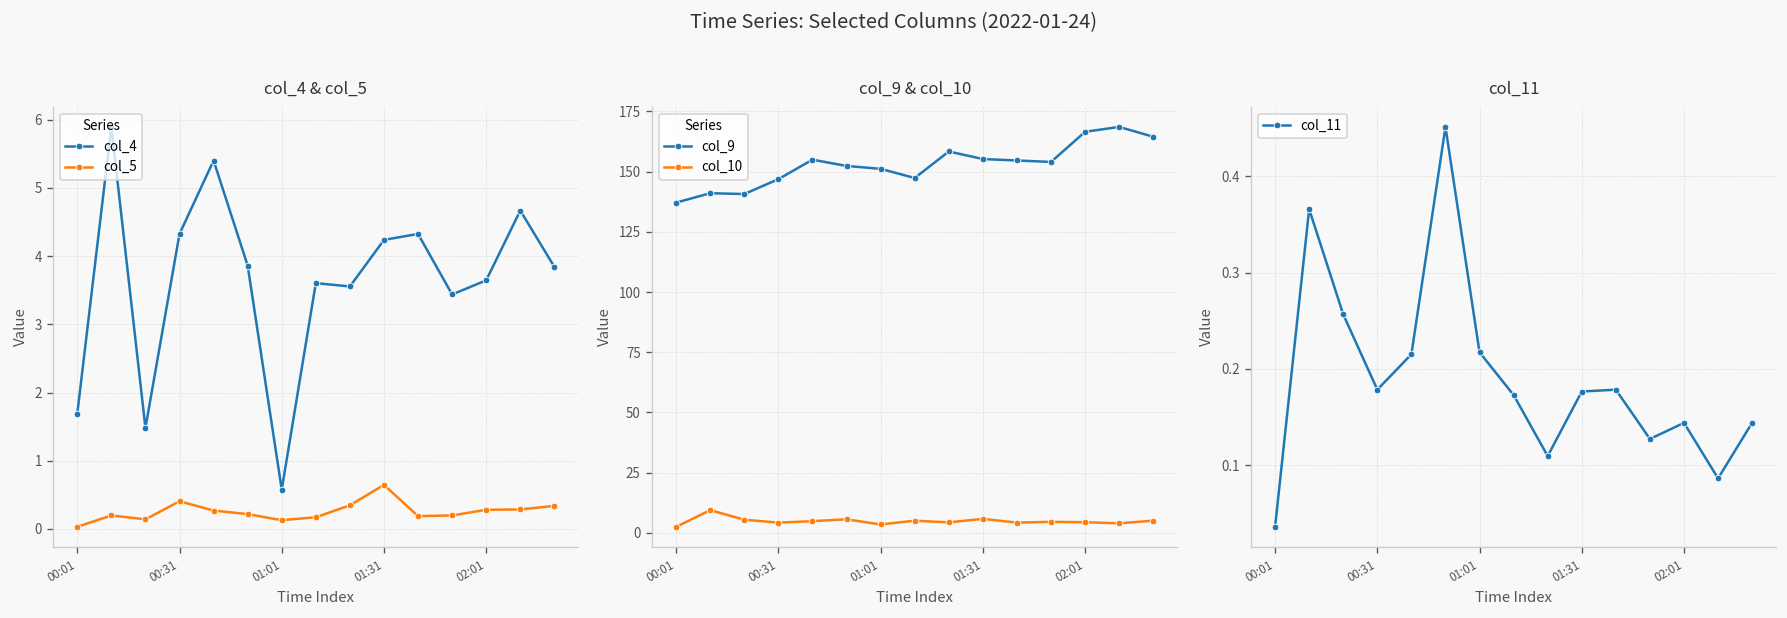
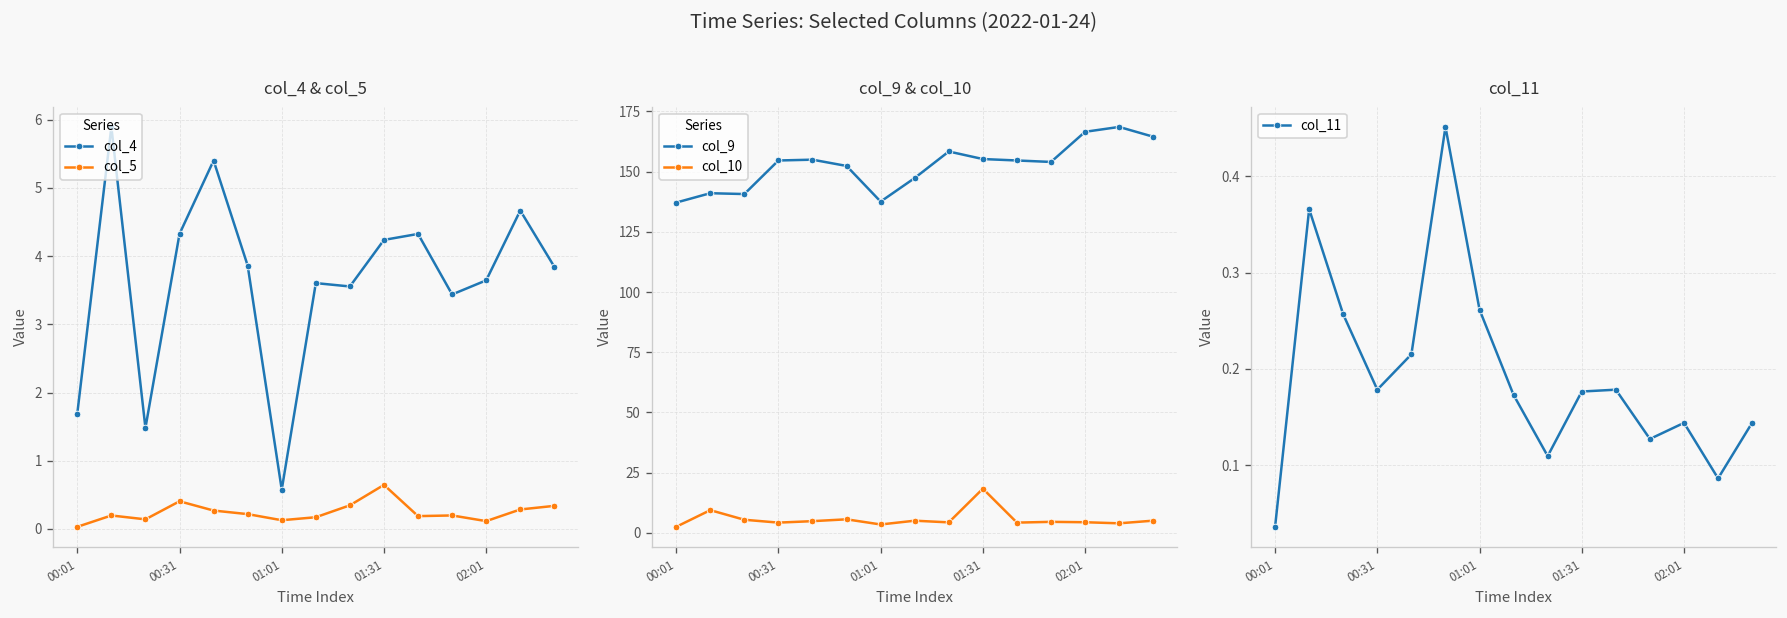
col_4 & col_5, col_5, 02:01: 0.3 -> 0.1
col_9 & col_10, col_9, 00:31: 147 -> 155
col_9 & col_10, col_9, 01:01: 151 -> 138
col_9 & col_10, col_10, 01:31: 6 -> 18
col_11, 01:01: 0.22 -> 0.26
